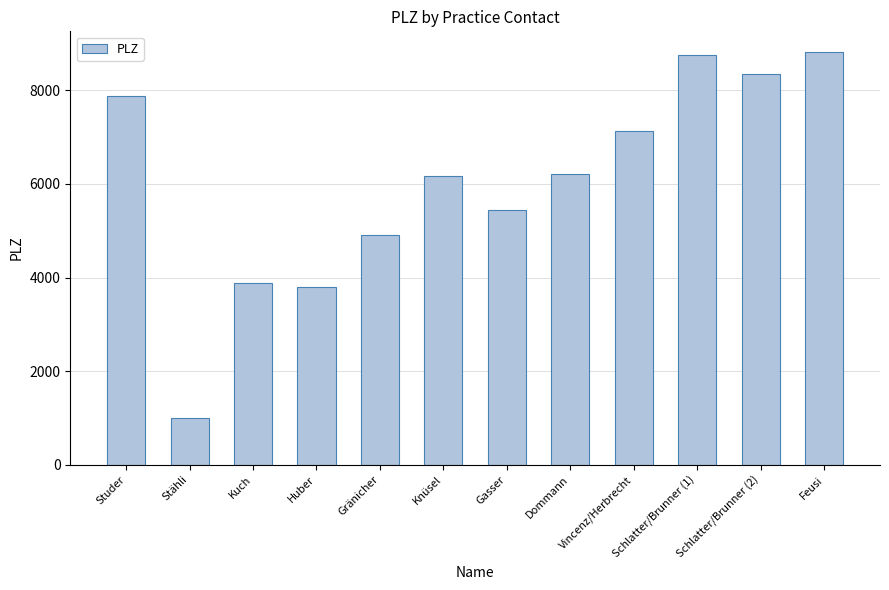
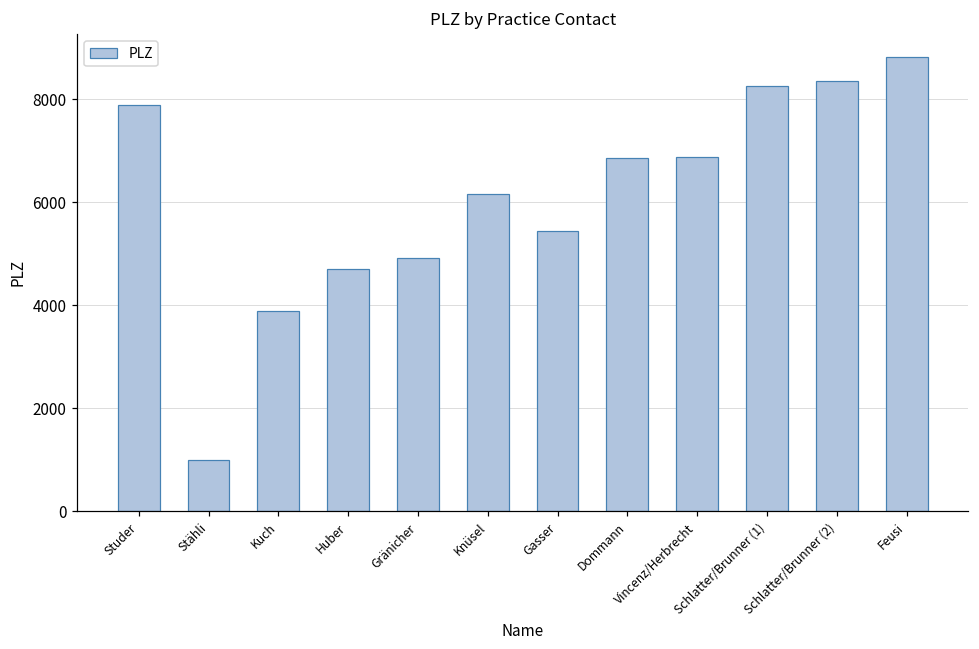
Huber: 3800 -> 4700
Dommann: 6200 -> 6900
Vincenz/Herbrecht: 7100 -> 6900
Schlatter/Brunner (1): 8800 -> 8300
